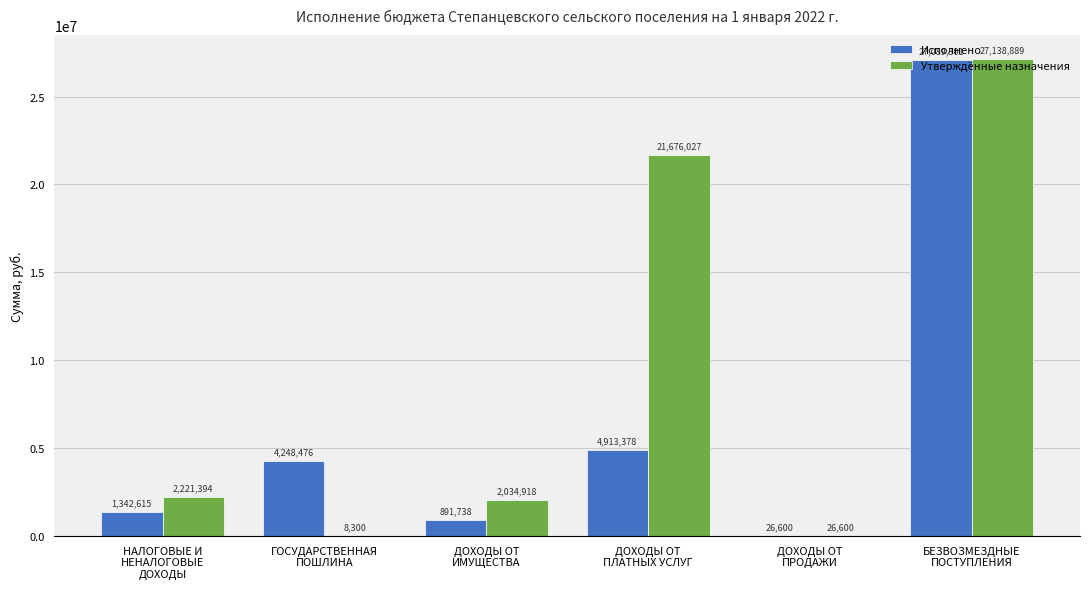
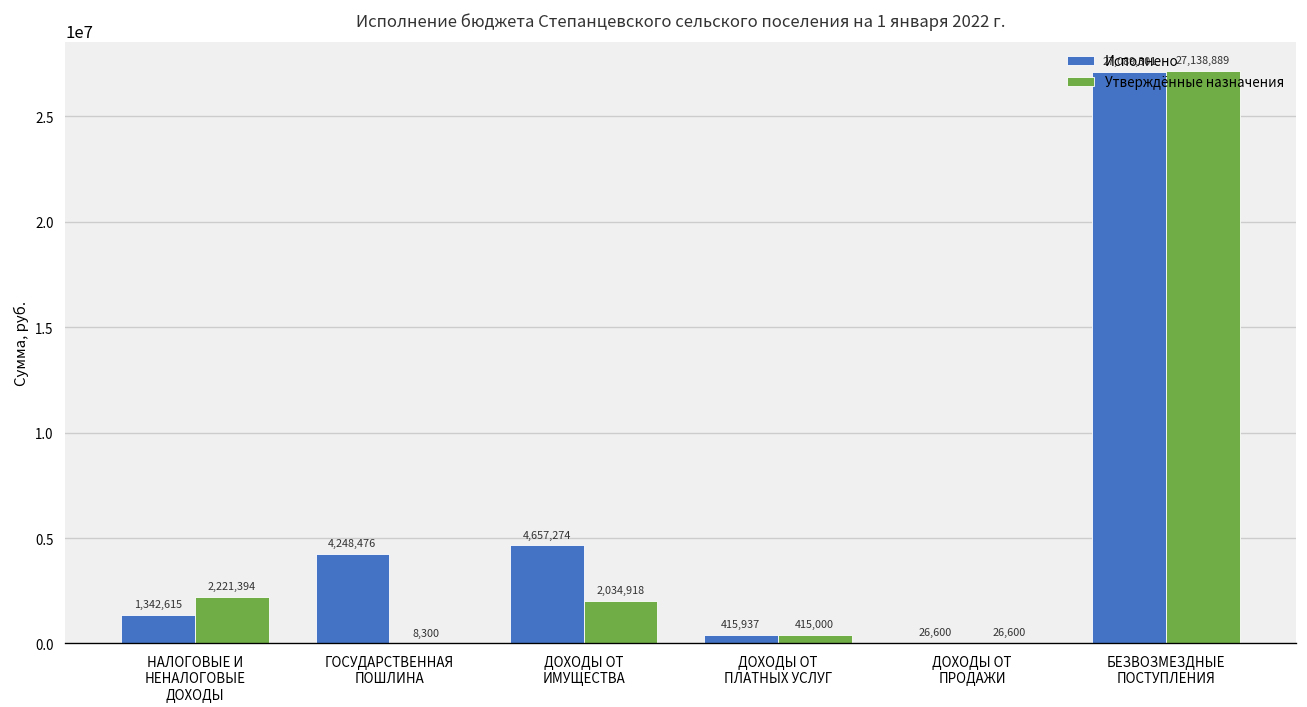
Исполнено, ДОХОДЫ ОТ ИМУЩЕСТВА: 891,738 -> 4,657,274
Исполнено, ДОХОДЫ ОТ ПЛАТНЫХ УСЛУГ: 4,913,378 -> 415,937
Утверждённые назначения, ДОХОДЫ ОТ ПЛАТНЫХ УСЛУГ: 21,676,027 -> 415,000
